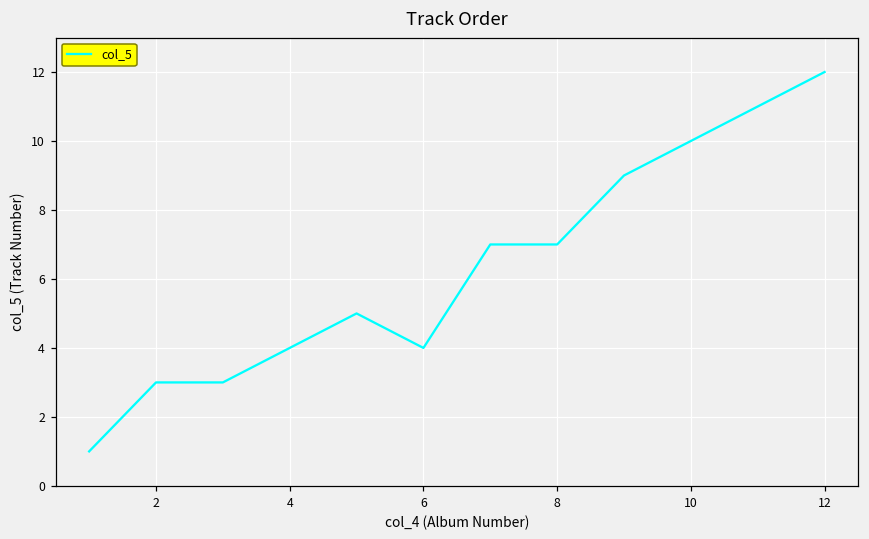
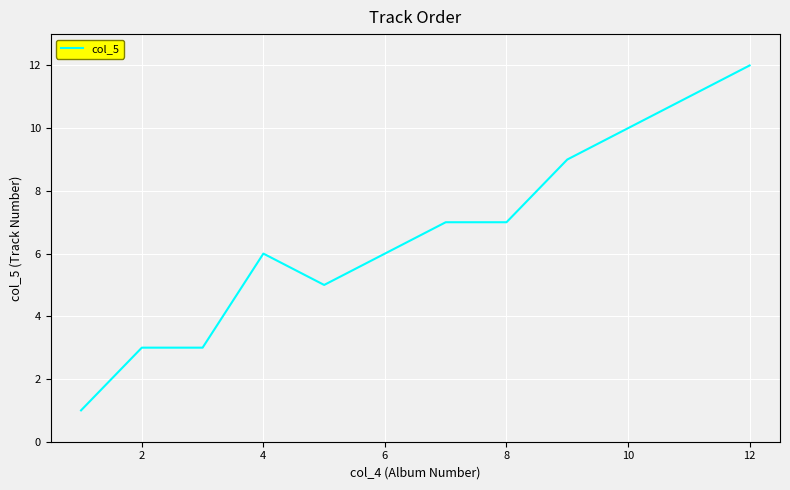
4: 4 -> 6
6: 4 -> 6
